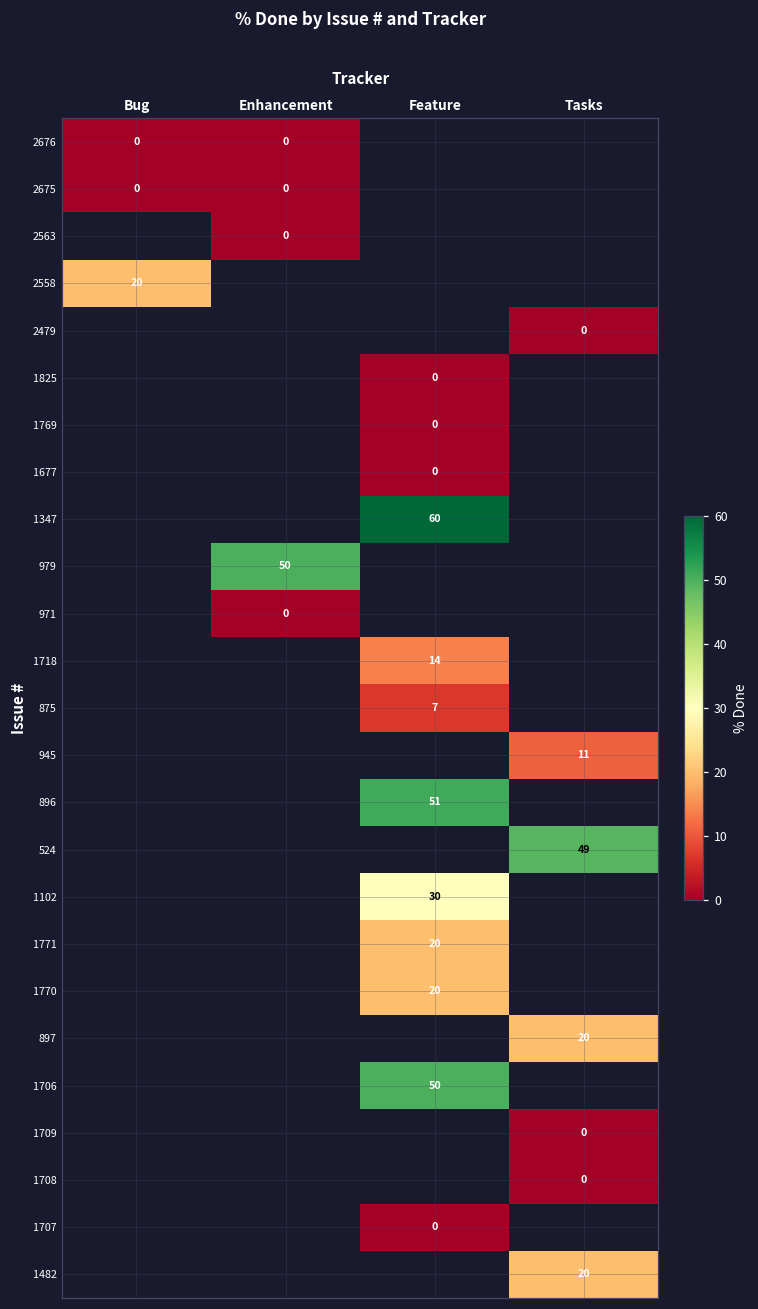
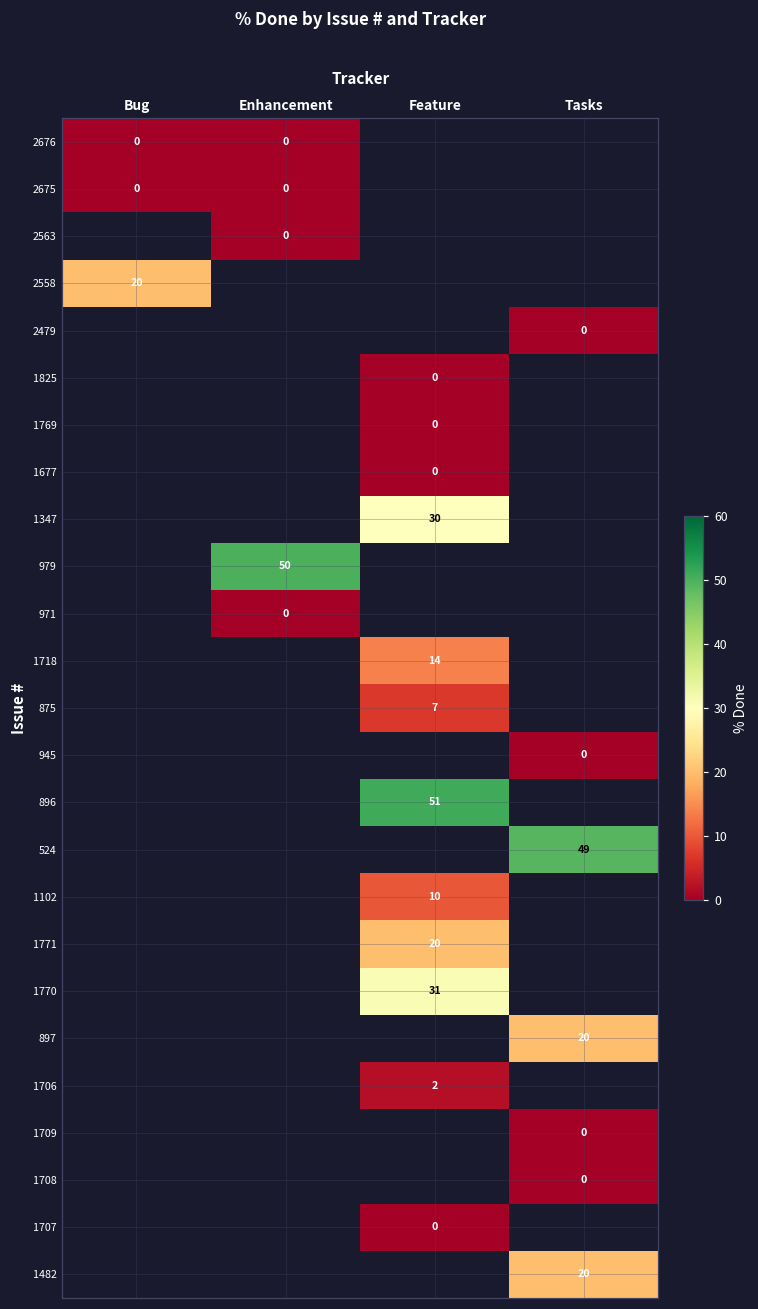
1347, Feature: 60 -> 30
945, Tasks: 11 -> 0
1102, Feature: 30 -> 10
1770, Feature: 20 -> 31
1706, Feature: 50 -> 2
